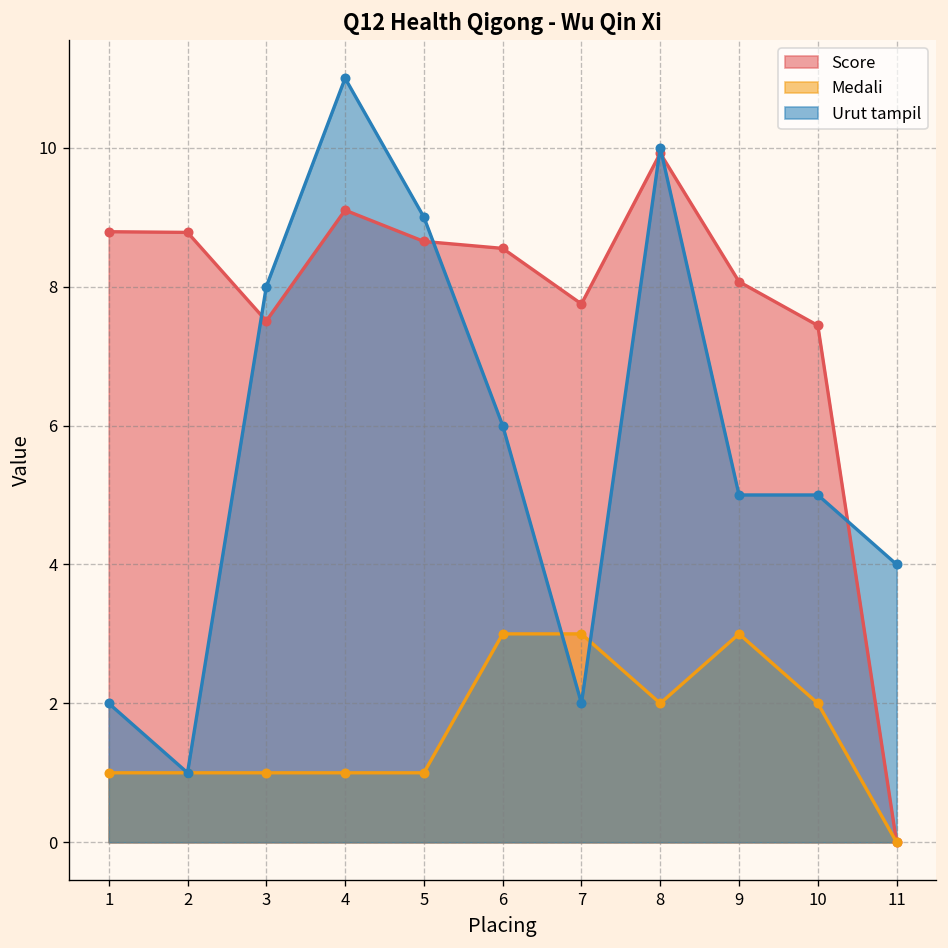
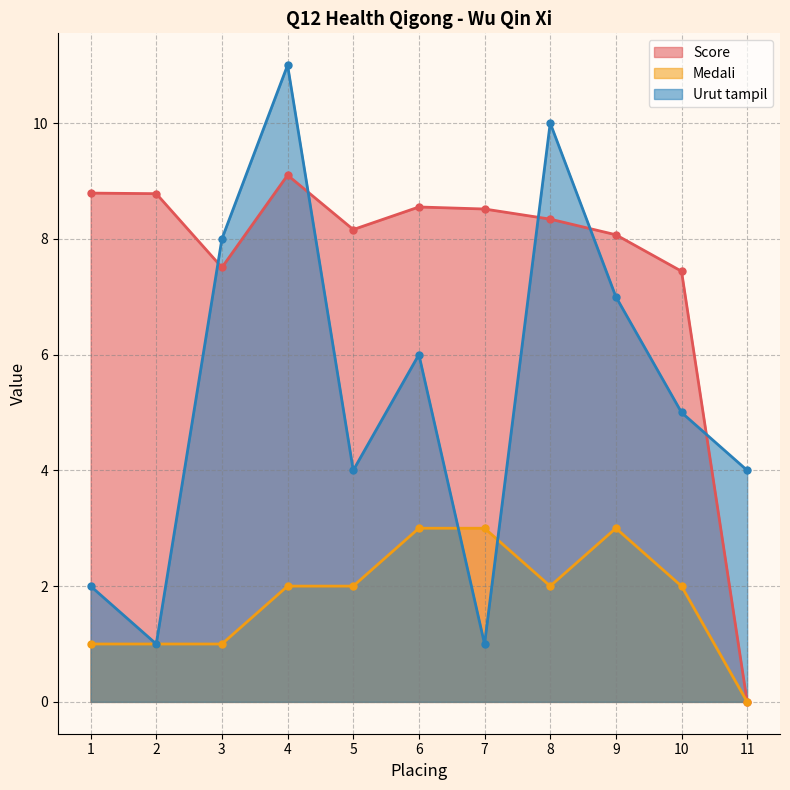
Medali, 4: 1 -> 2
Score, 5: 8.7 -> 8.2
Medali, 5: 1 -> 2
Urut tampil, 5: 9 -> 4
Score, 7: 7.8 -> 8.5
Urut tampil, 7: 2 -> 1
Score, 8: 9.9 -> 8.3
Urut tampil, 9: 5 -> 7
